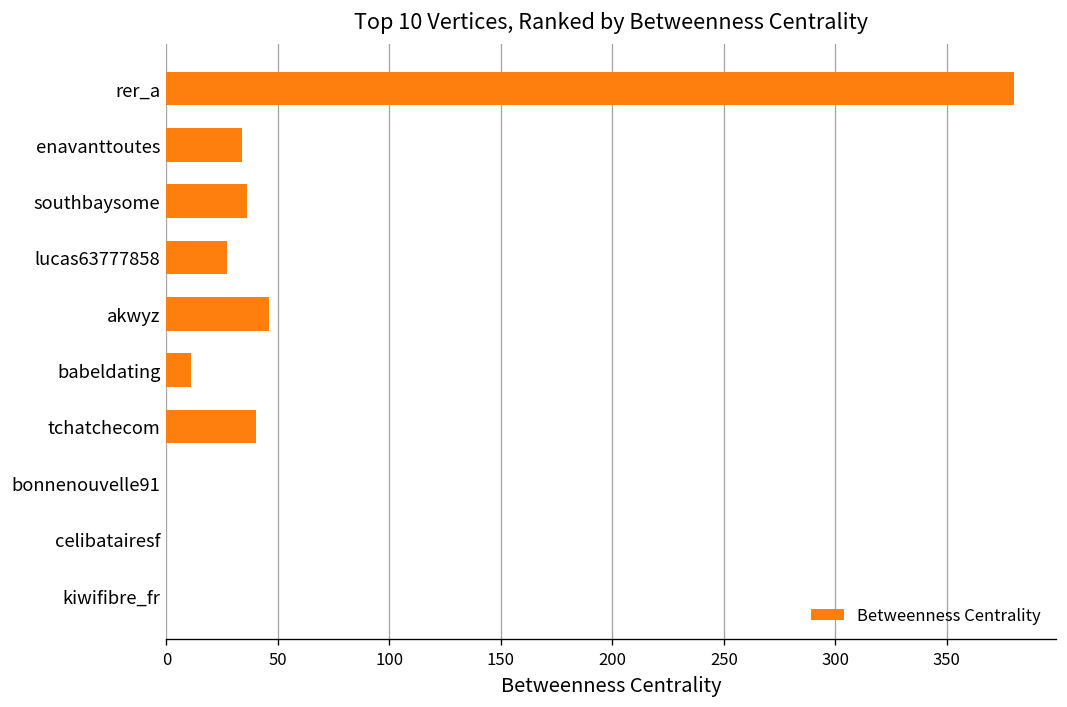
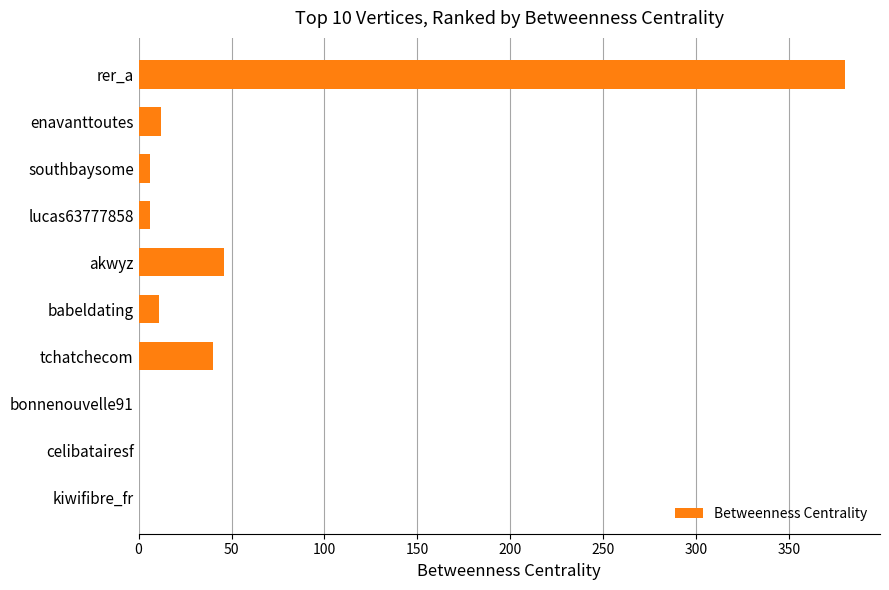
enavanttoutes: 34 -> 12
southbaysome: 36 -> 6
lucas63777858: 27 -> 6
